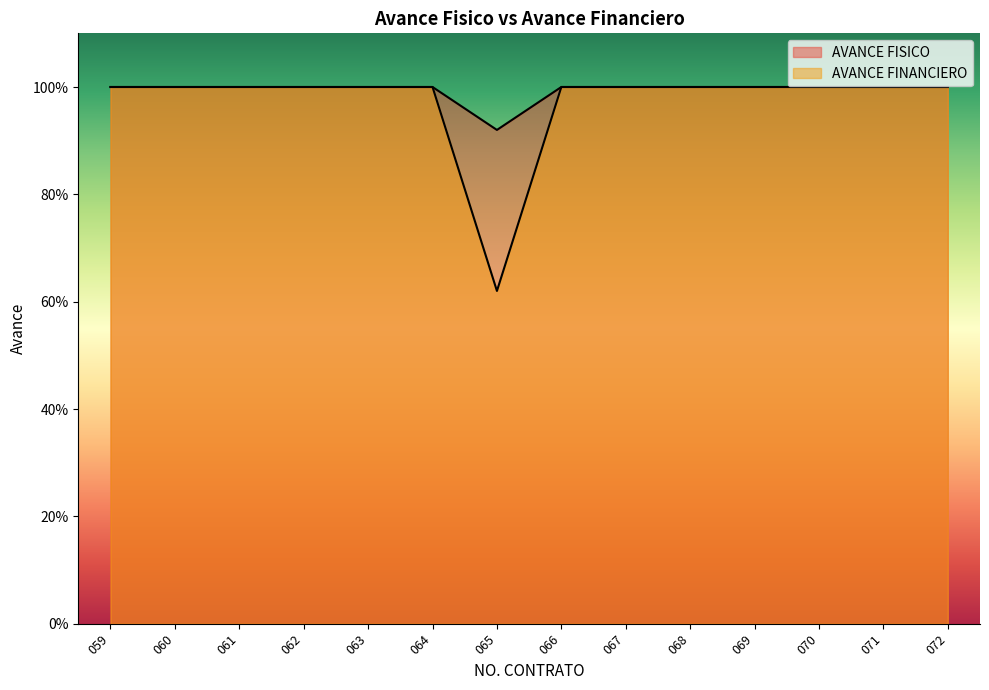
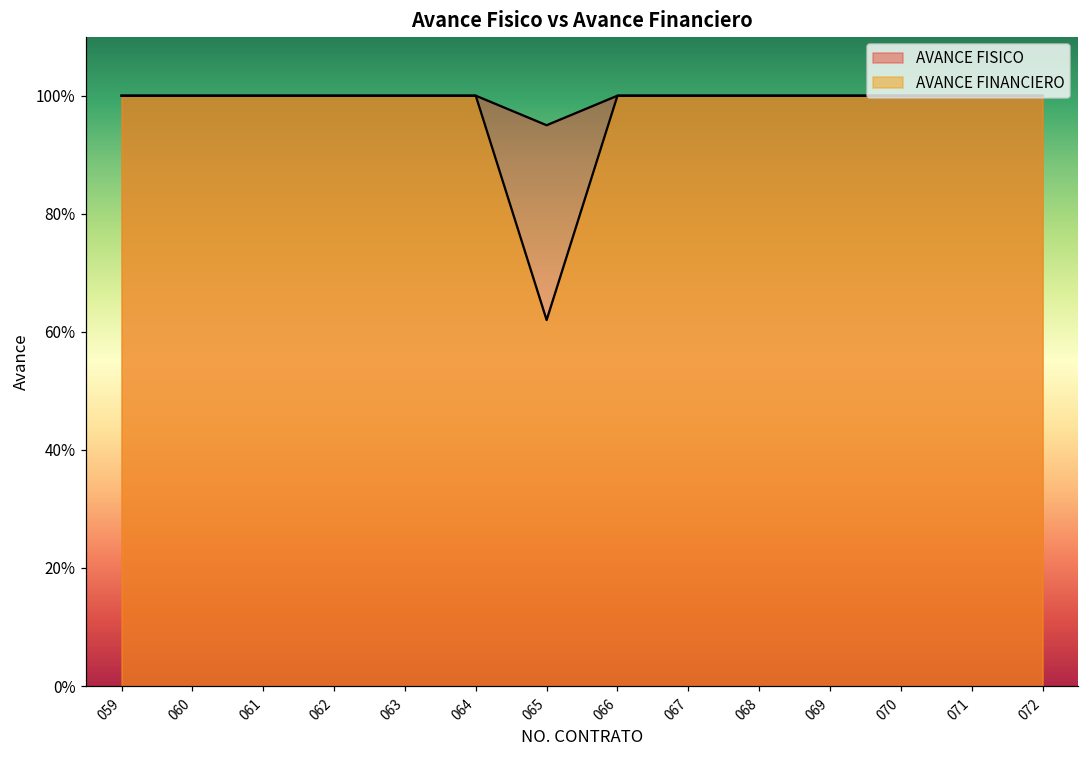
AVANCE FISICO, 065: 92% -> 95%
